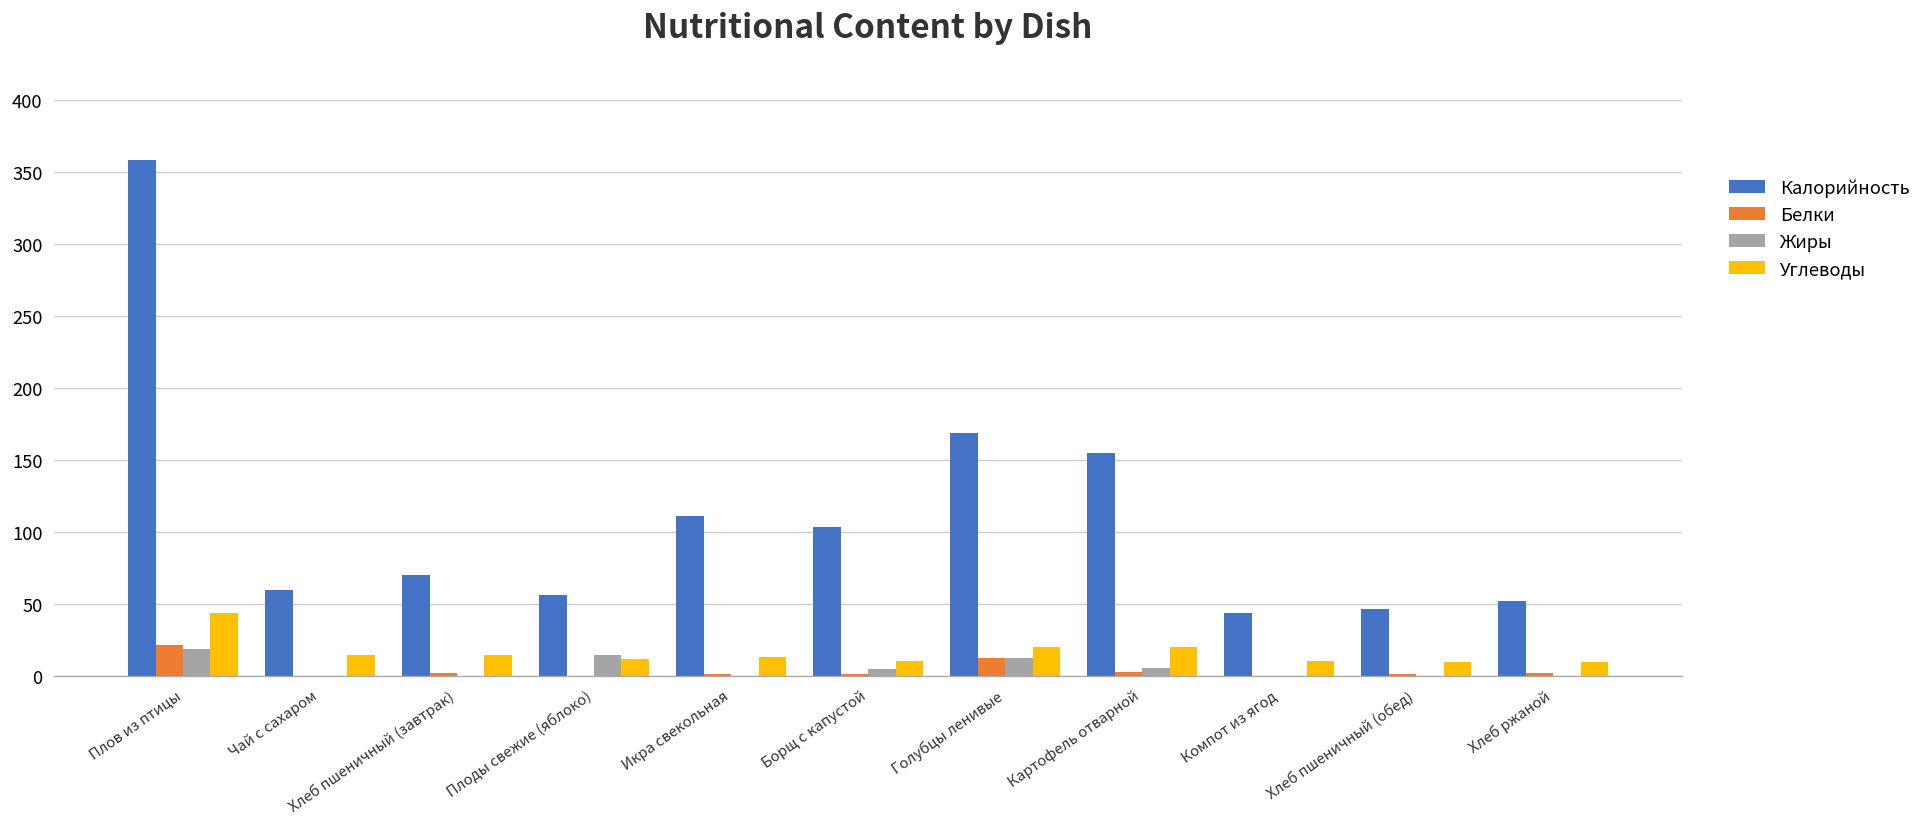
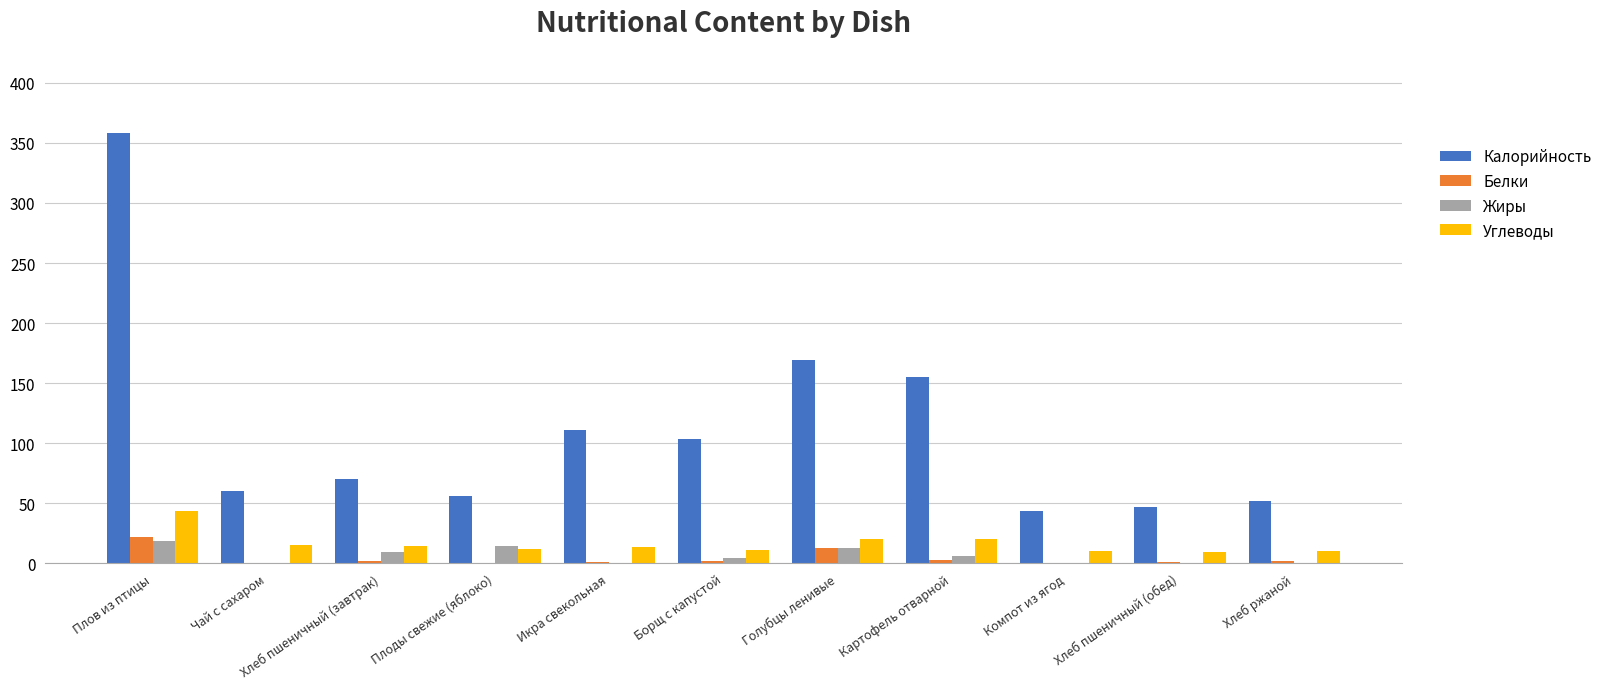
Жиры, Хлеб пшеничный (завтрак): 0 -> 10
